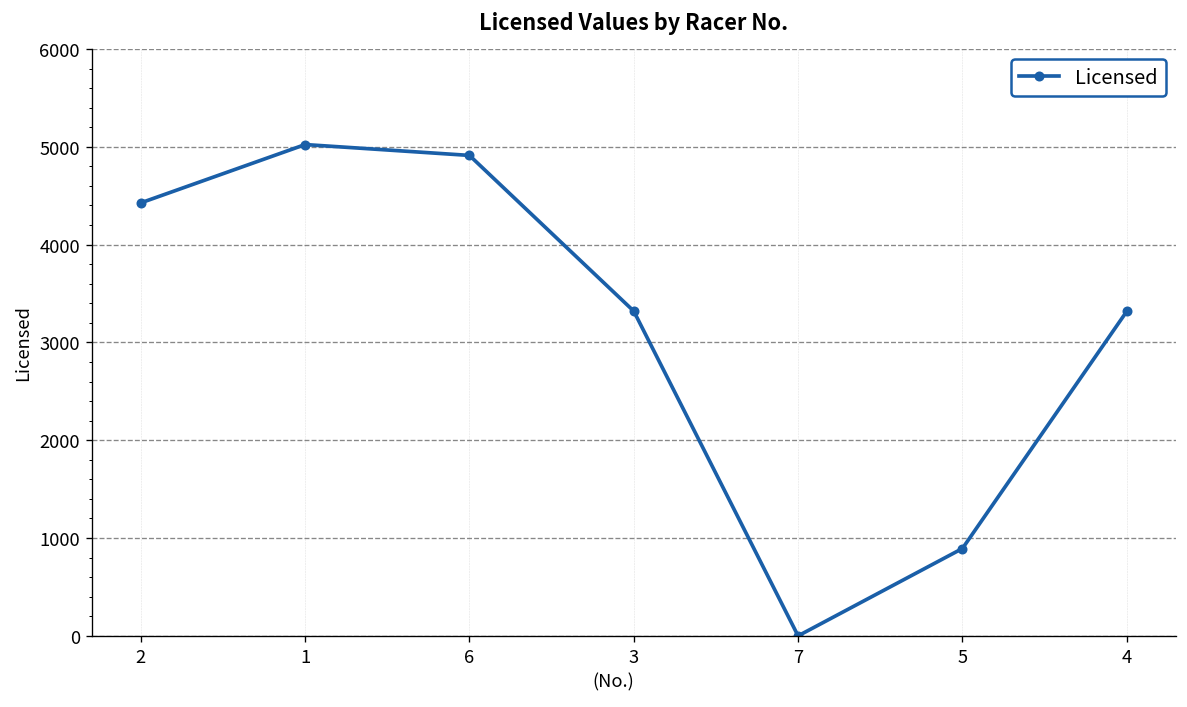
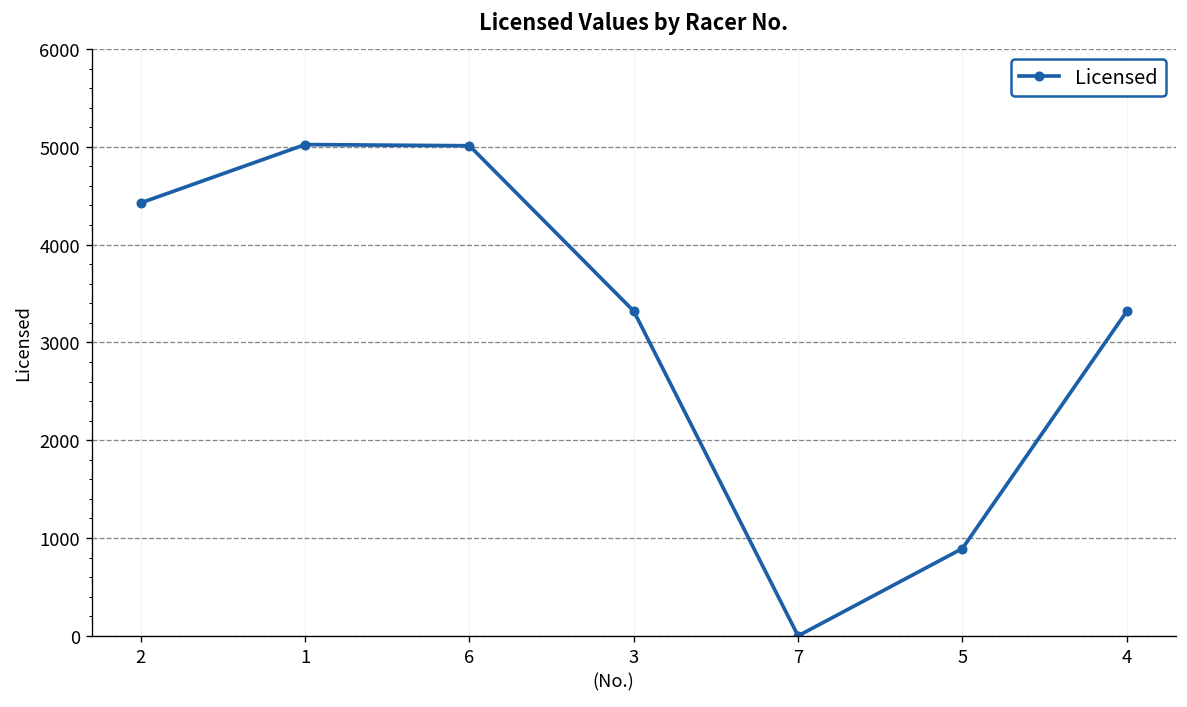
6: 4900 -> 5000
